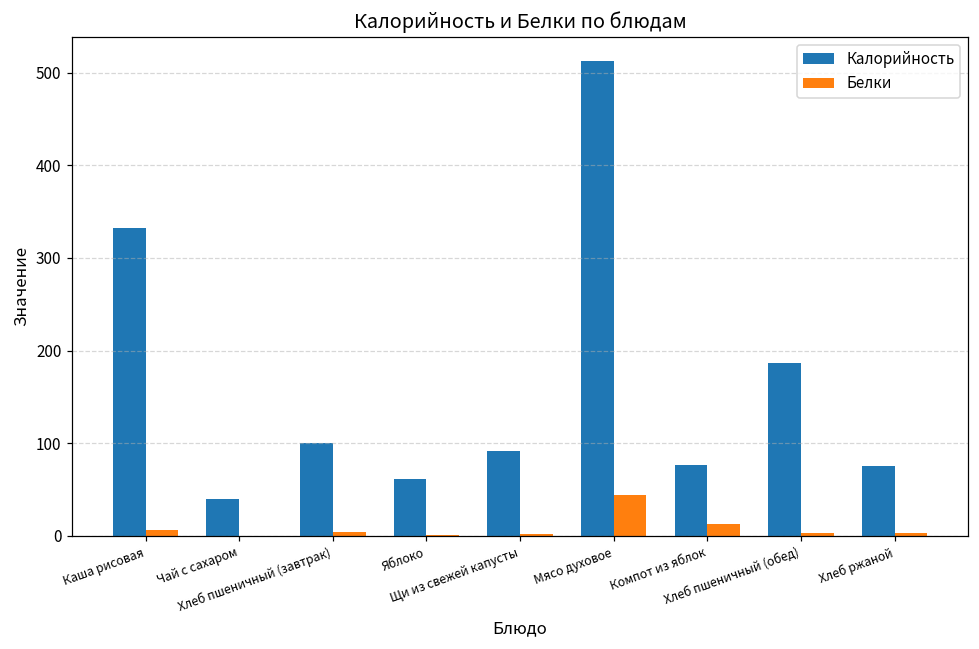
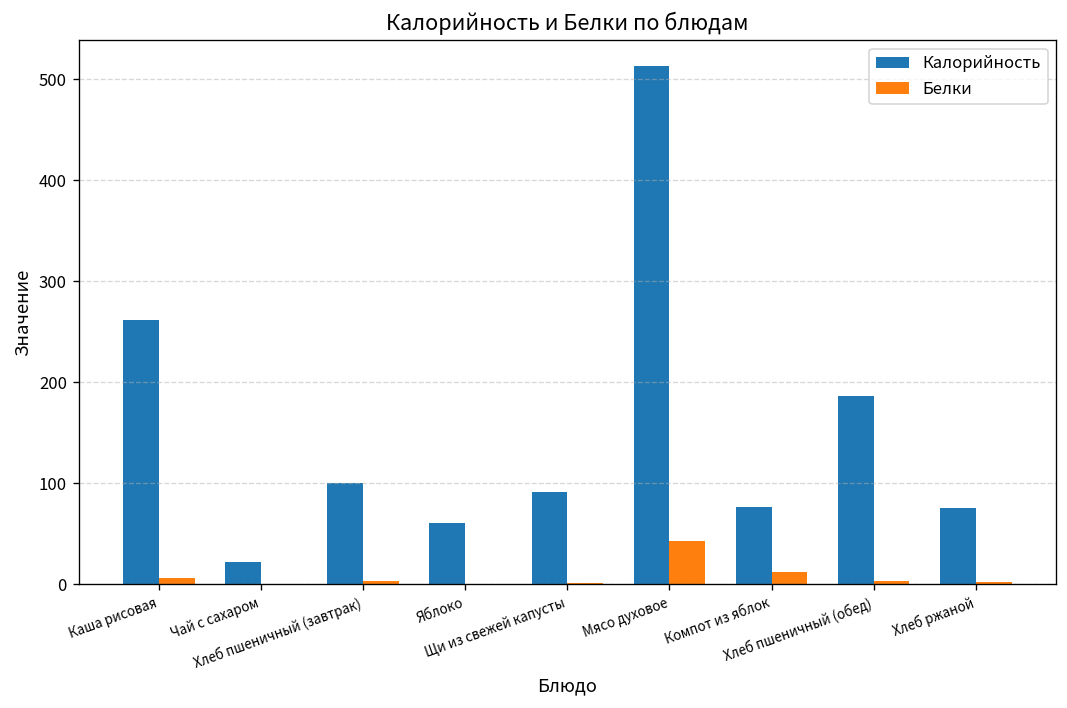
Калорийность, Каша рисовая: 330 -> 260
Калорийность, Чай с сахаром: 40 -> 20
